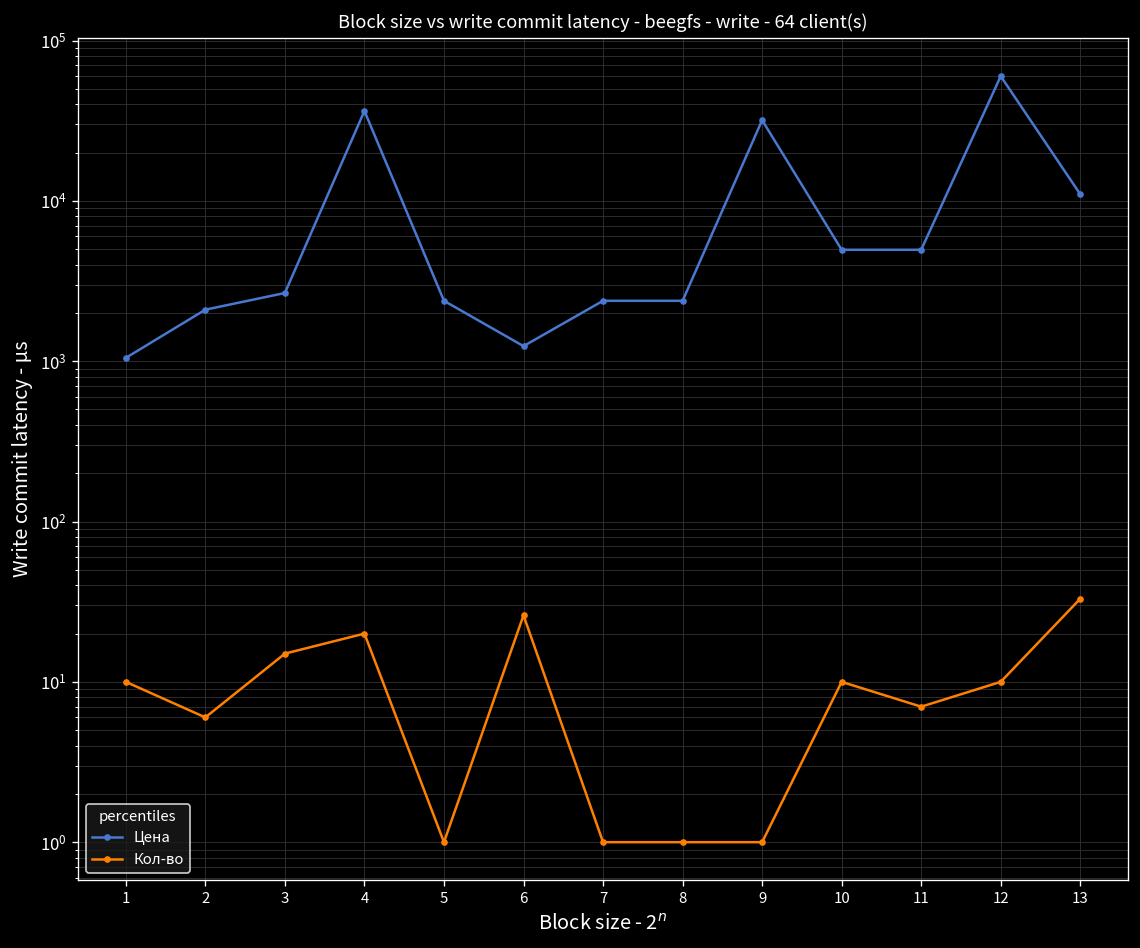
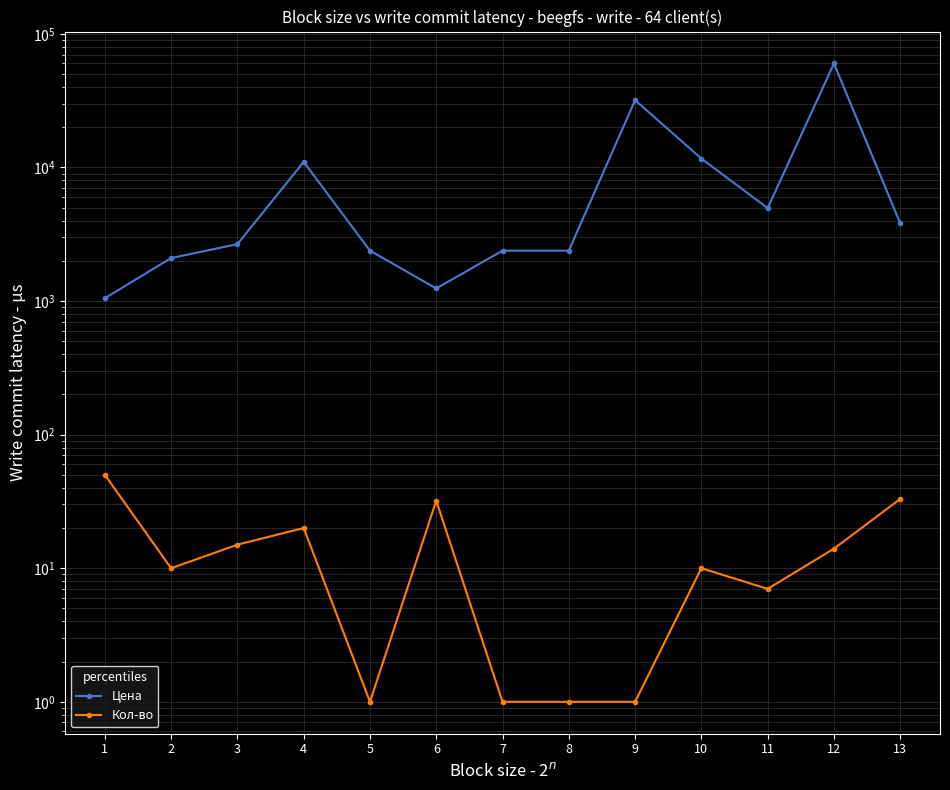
Кол-во, 1: 10 -> 50
Кол-во, 2: 6 -> 10
Цена, 4: 36000 -> 11000
Кол-во, 6: 26 -> 32
Цена, 10: 5000 -> 12000
Кол-во, 12: 10 -> 14
Цена, 13: 11000 -> 3800
